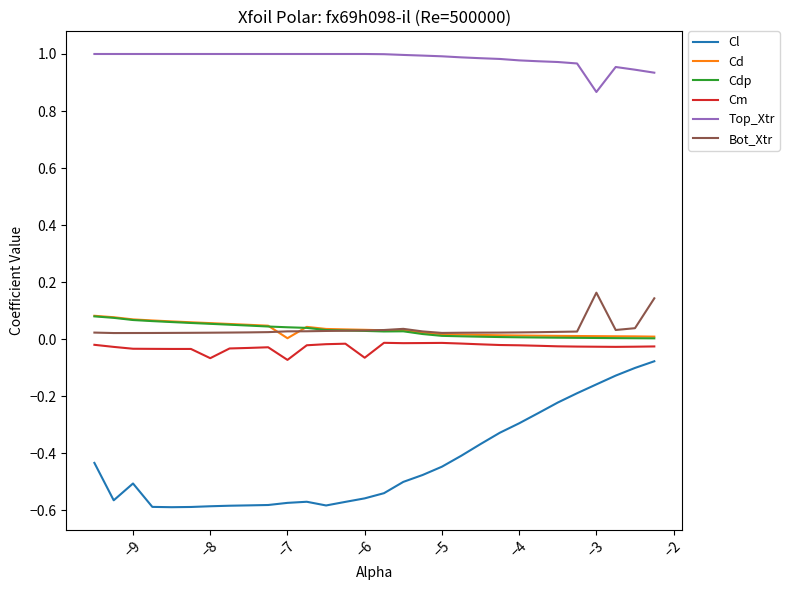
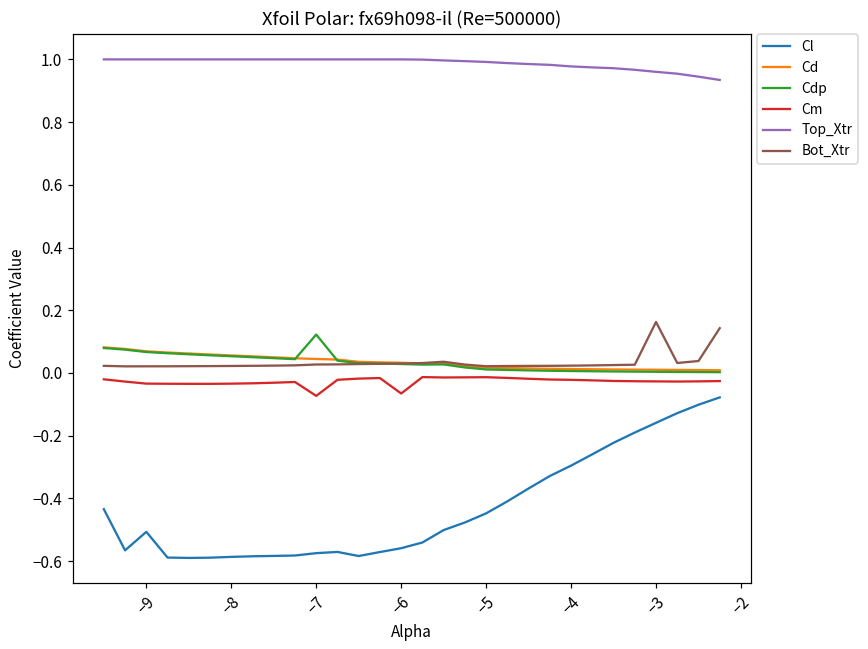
Cm, −8: -0.07 -> -0.03
Cd, −7: 0.00 -> 0.04
Cdp, −7: 0.04 -> 0.12
Top_Xtr, −3: 0.87 -> 0.96
